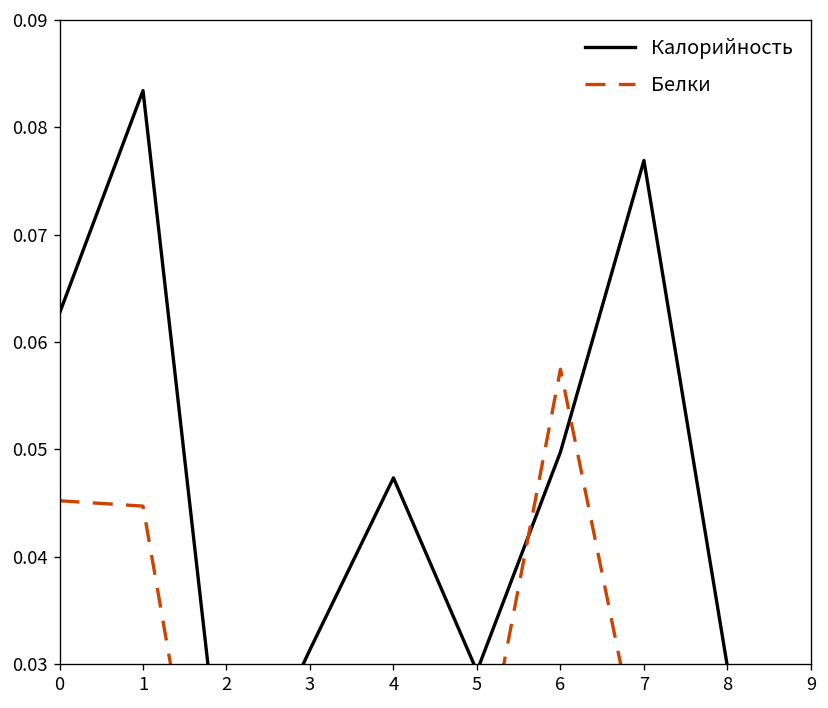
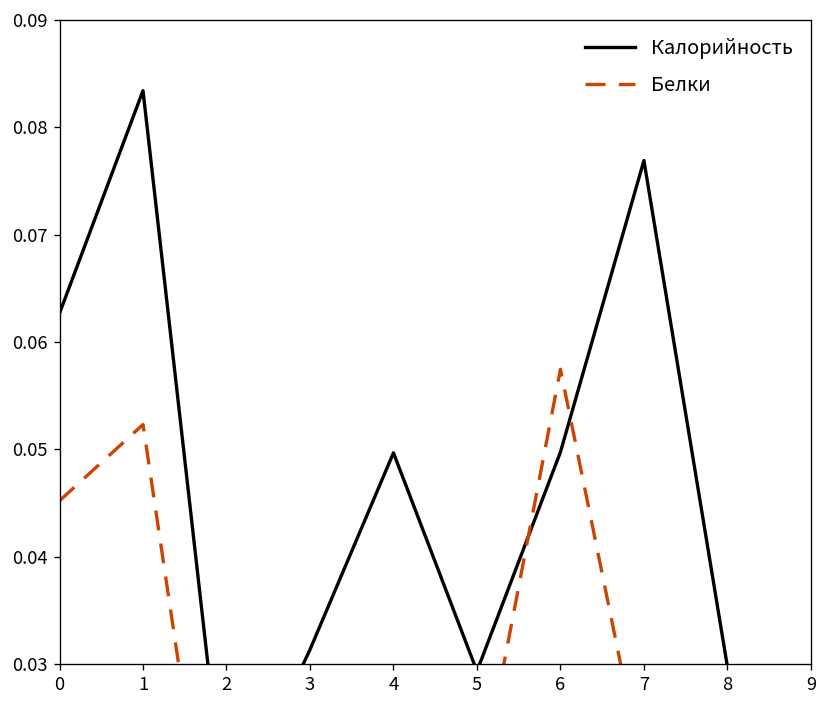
Белки, 1: 0.045 -> 0.052
Калорийность, 4: 0.047 -> 0.050
